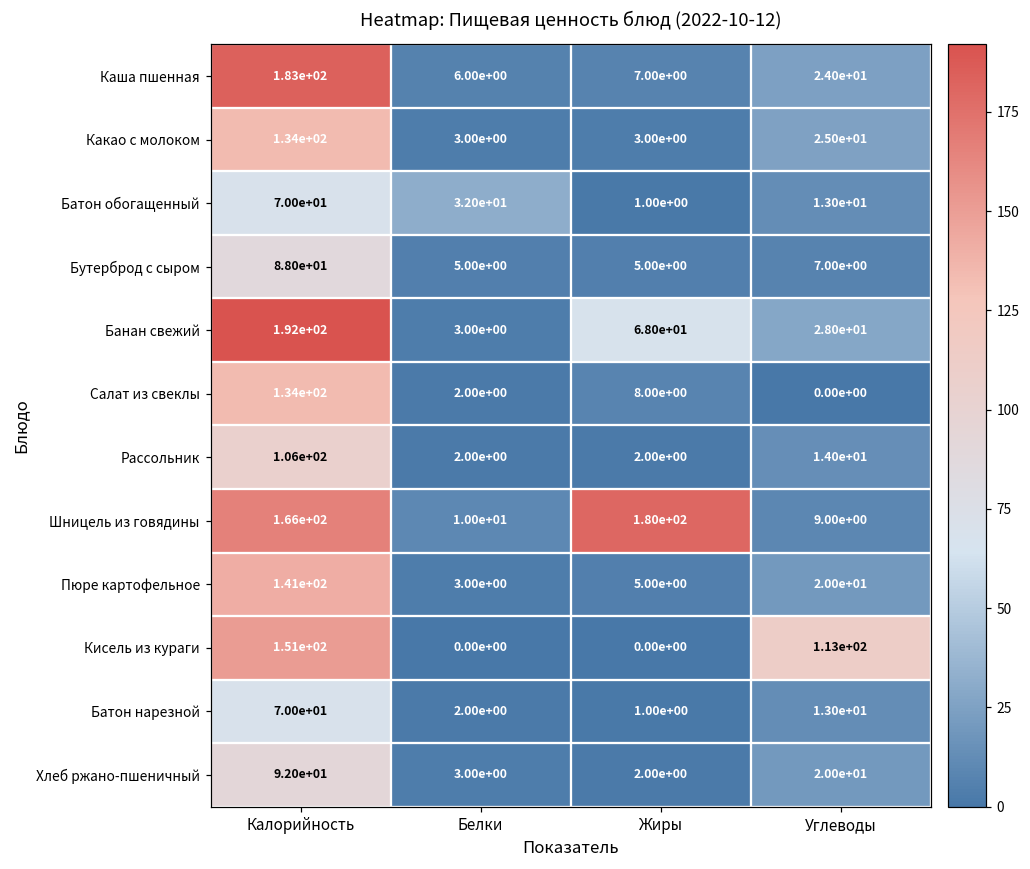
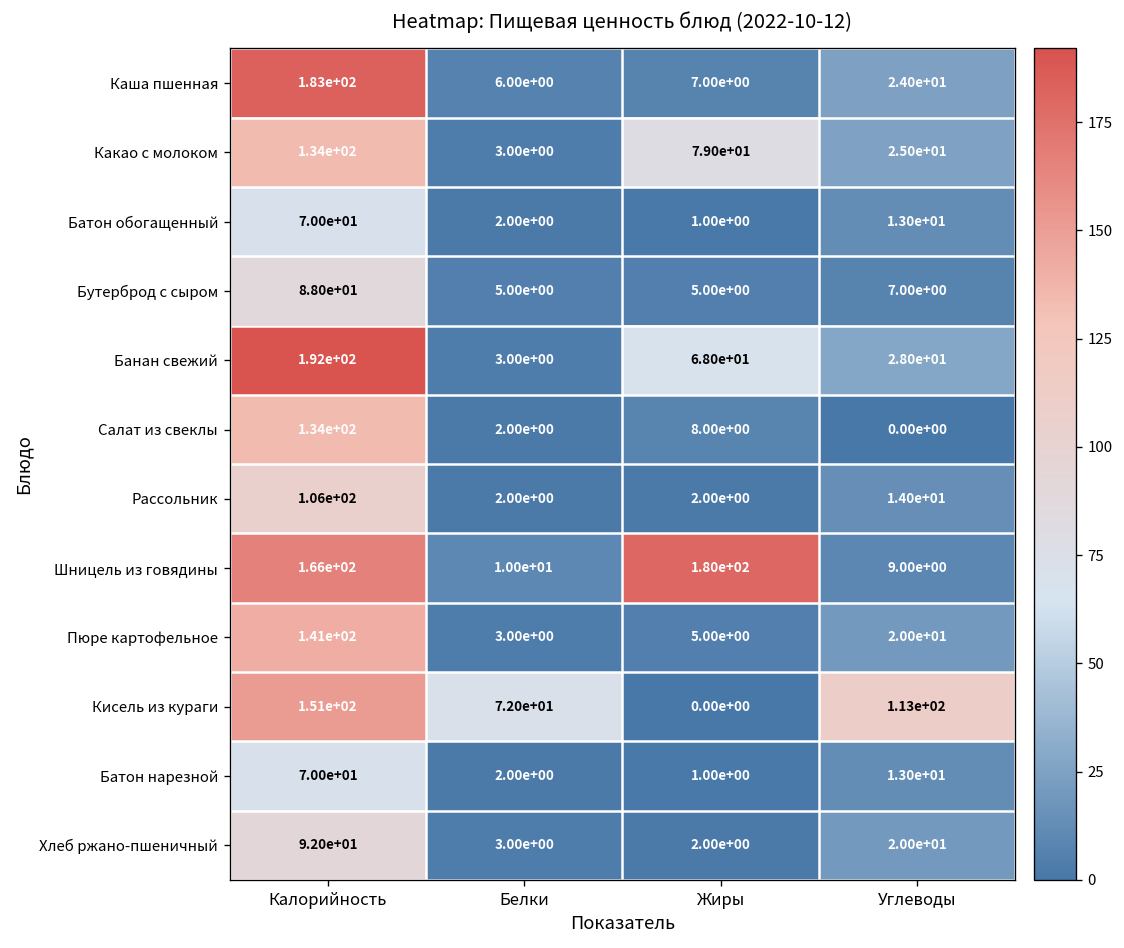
Какао с молоком, Жиры: 3.00e+00 -> 7.90e+01
Батон обогащенный, Белки: 3.20e+01 -> 2.00e+00
Кисель из кураги, Белки: 0.00e+00 -> 7.20e+01
